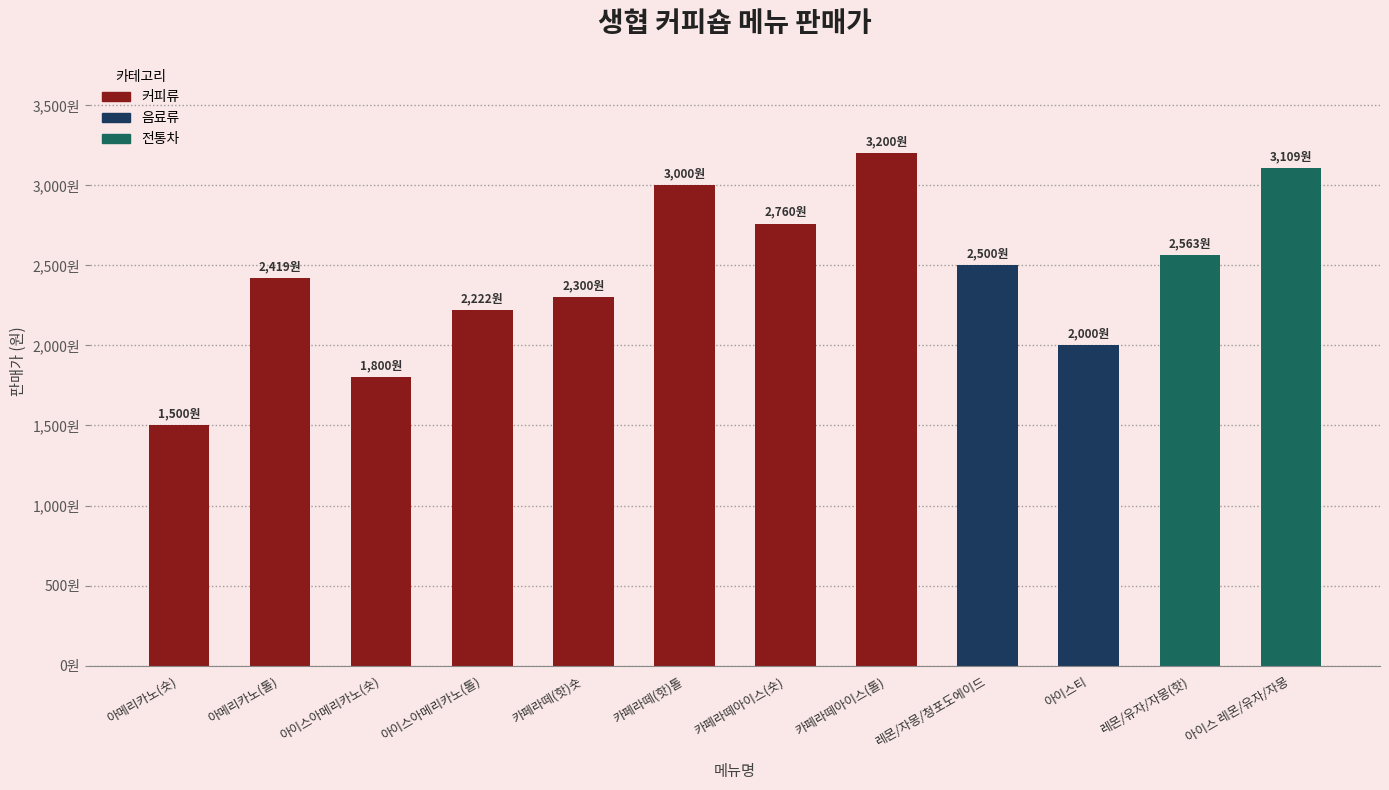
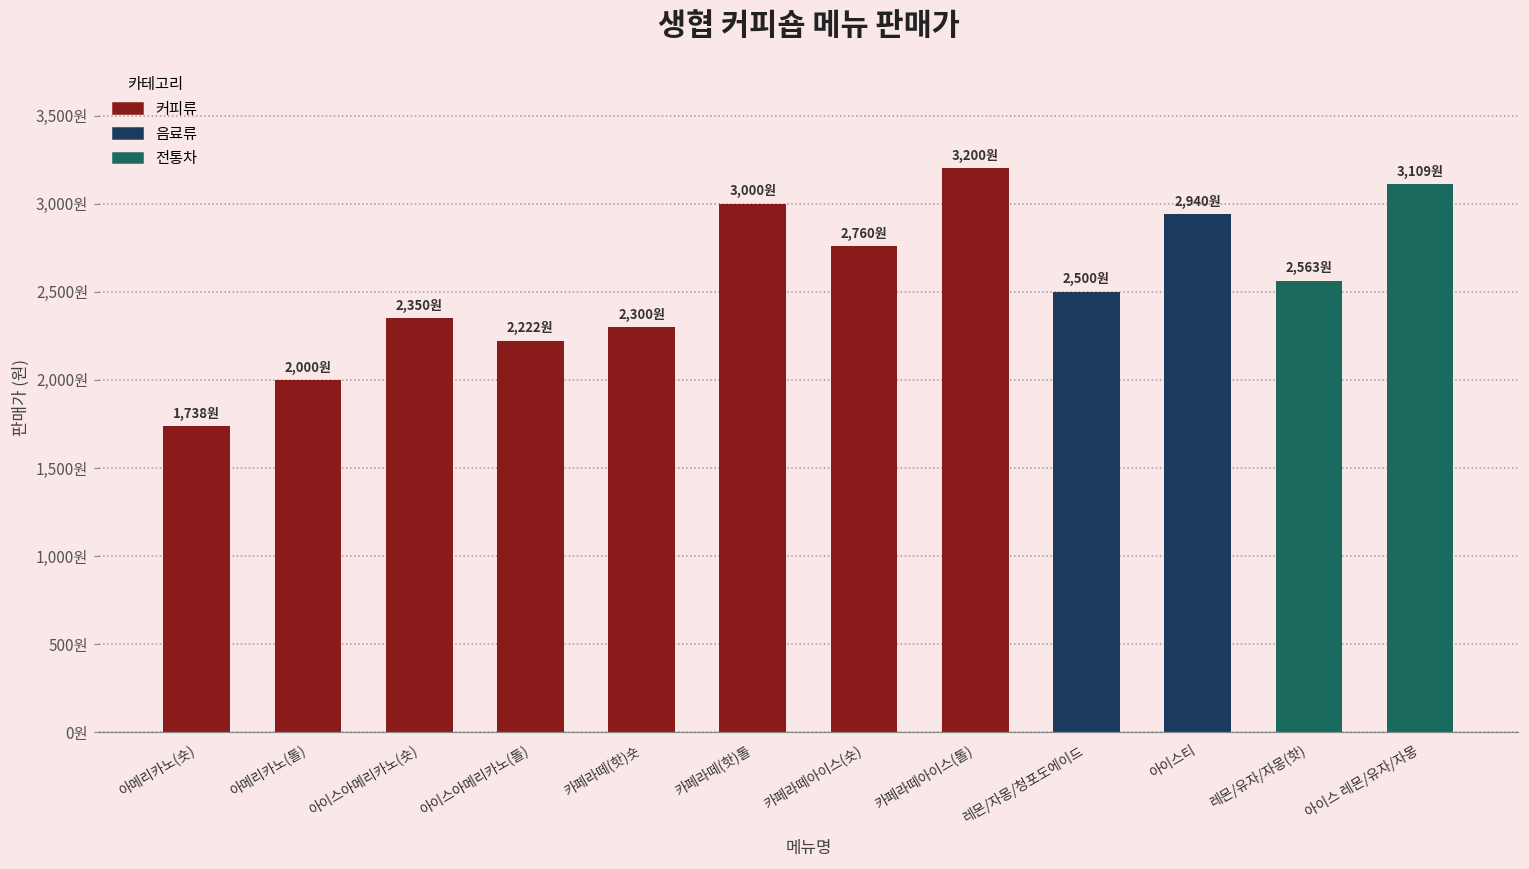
아메리카노(숏): 1,500원 -> 1,738원
아메리카노(톨): 2,419원 -> 2,000원
아이스아메리카노(숏): 1,800원 -> 2,350원
아이스티: 2,000원 -> 2,940원
